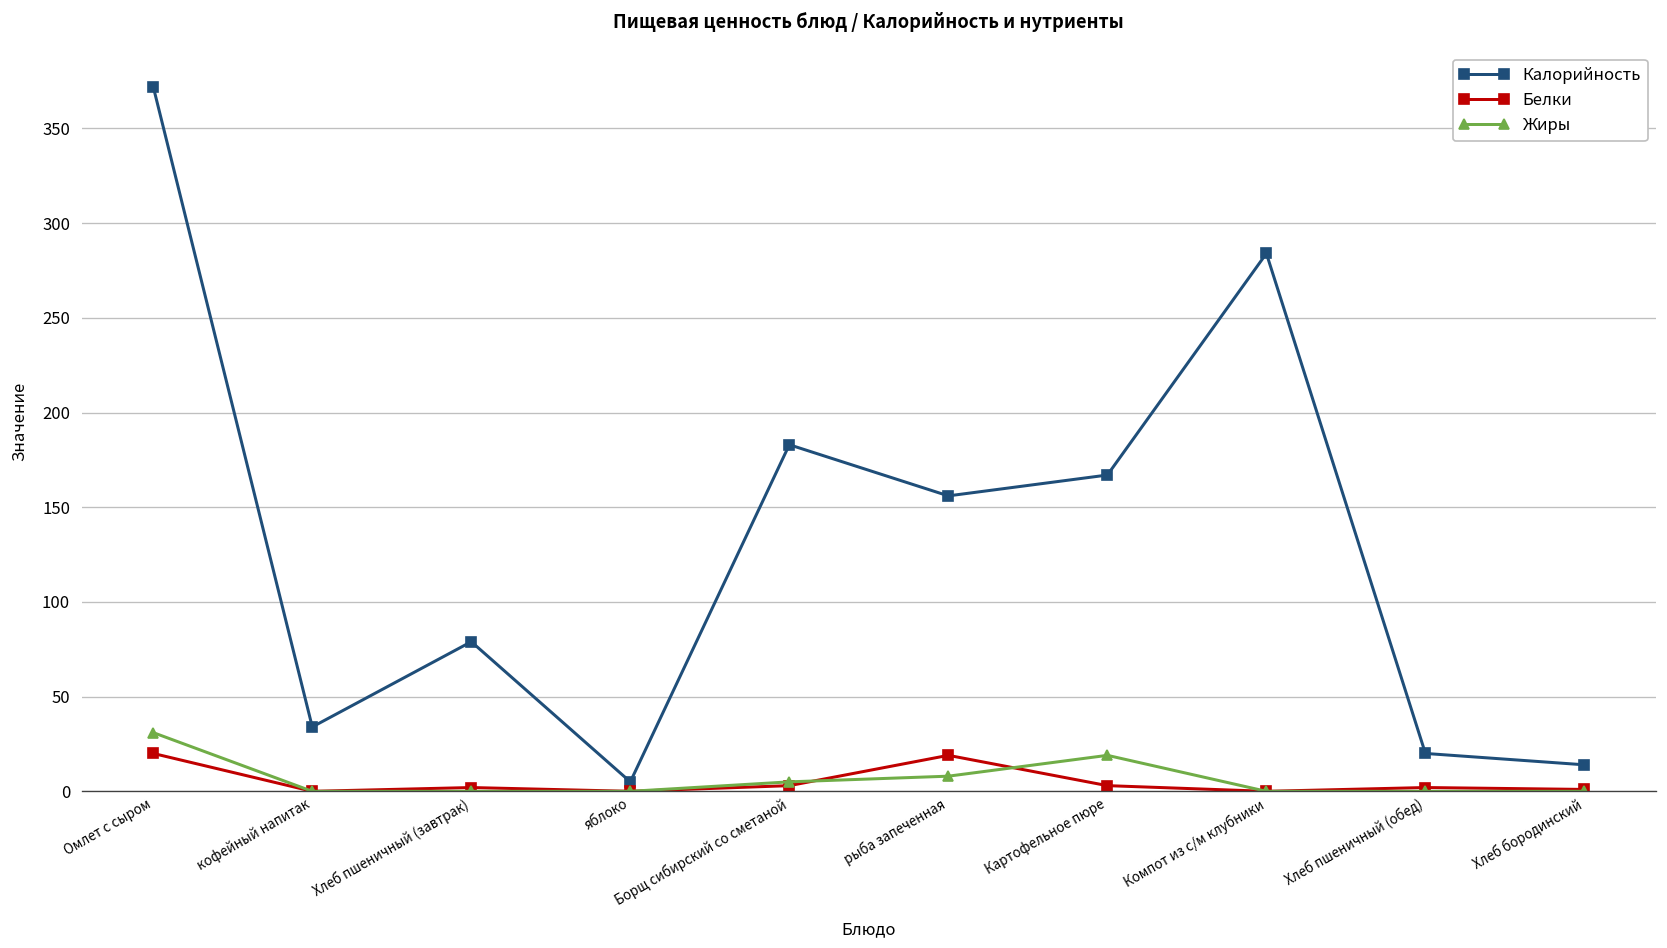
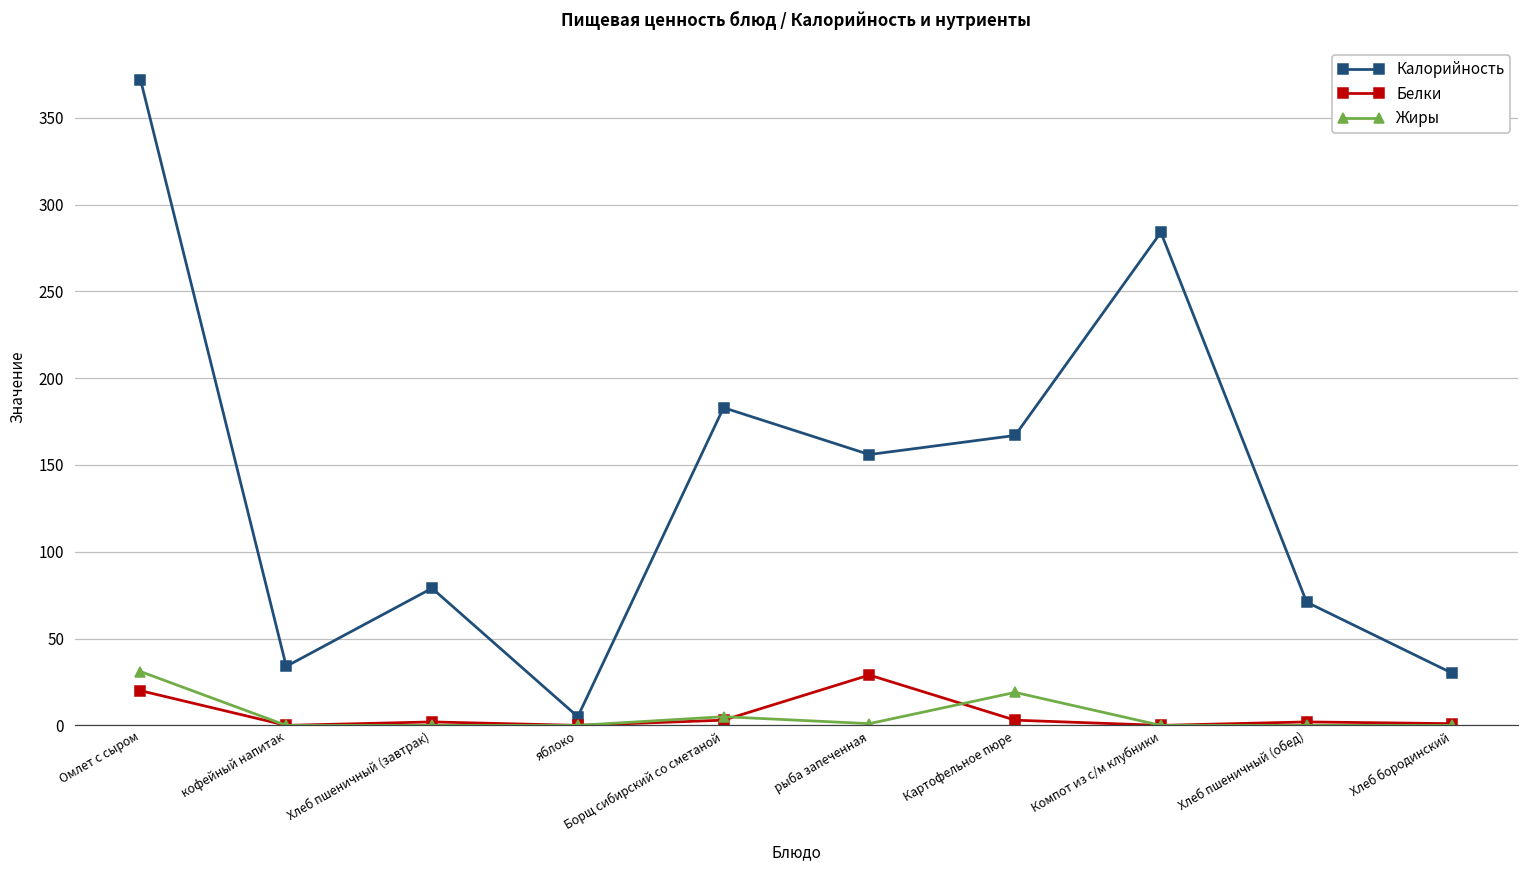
Белки, рыба запеченная: 19 -> 29
Жиры, рыба запеченная: 8 -> 1
Калорийность, Хлеб пшеничный (обед): 20 -> 71
Калорийность, Хлеб бородинский: 14 -> 30
